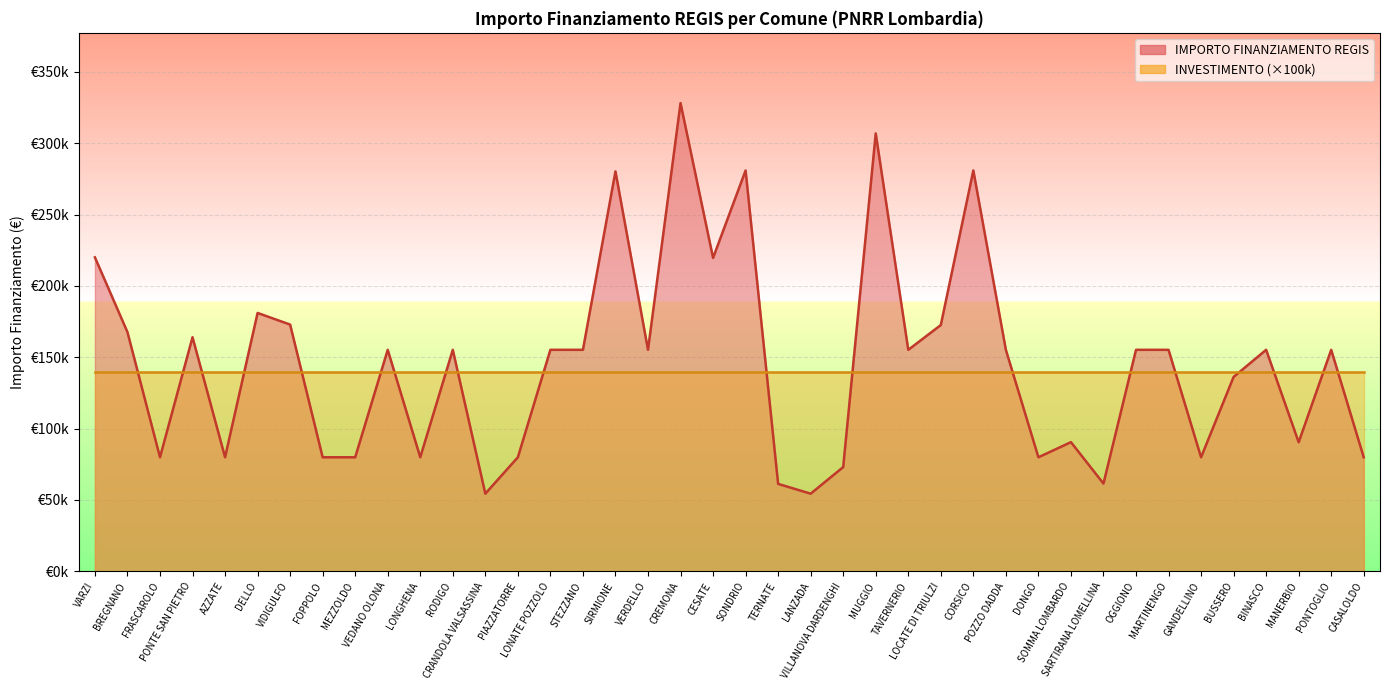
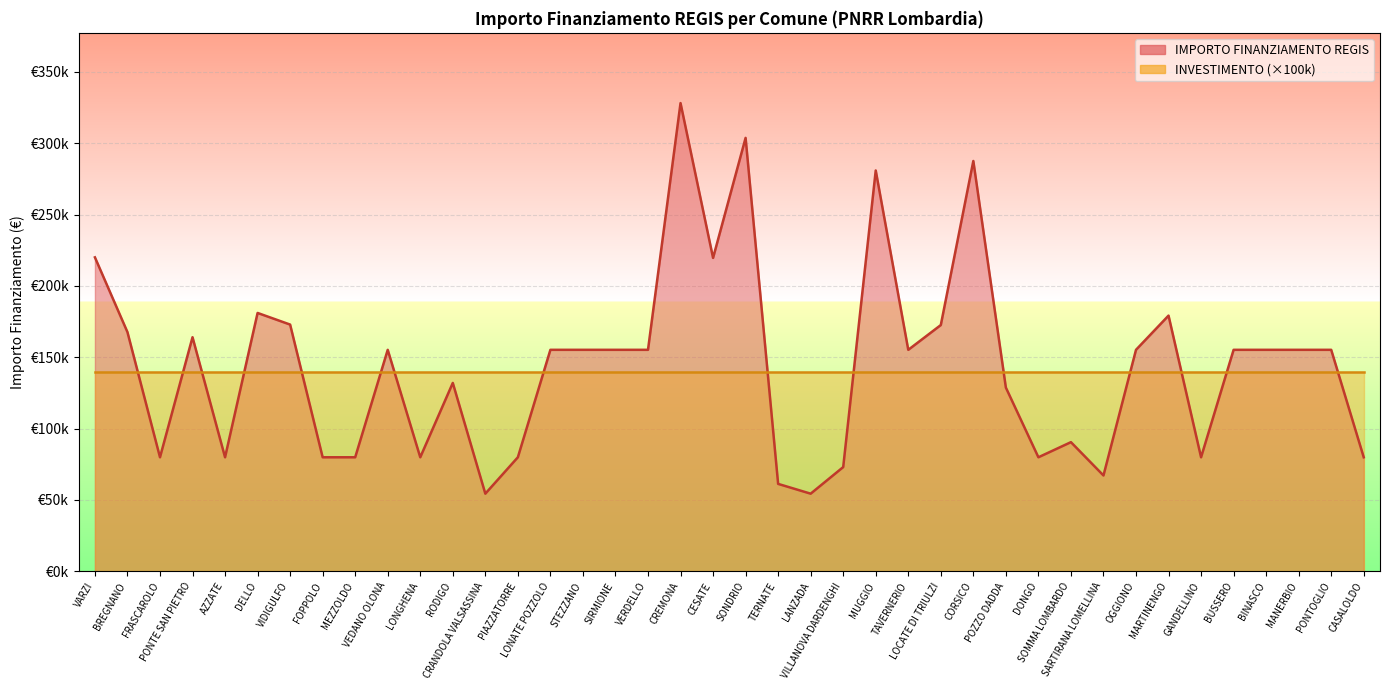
IMPORTO FINANZIAMENTO REGIS, RODIGO: €155000 -> €132000
IMPORTO FINANZIAMENTO REGIS, SIRMIONE: €280000 -> €155000
IMPORTO FINANZIAMENTO REGIS, SONDRIO: €281000 -> €304000
IMPORTO FINANZIAMENTO REGIS, MUGGIO: €307000 -> €281000
IMPORTO FINANZIAMENTO REGIS, CORSICO: €281000 -> €288000
IMPORTO FINANZIAMENTO REGIS, POZZO DADDA: €155000 -> €129000
IMPORTO FINANZIAMENTO REGIS, SARTIRANA LOMELLINA: €61000 -> €67000
IMPORTO FINANZIAMENTO REGIS, MARTINENGO: €155000 -> €179000
IMPORTO FINANZIAMENTO REGIS, BUSSERO: €136000 -> €155000
IMPORTO FINANZIAMENTO REGIS, MANERBIO: €90000 -> €155000
